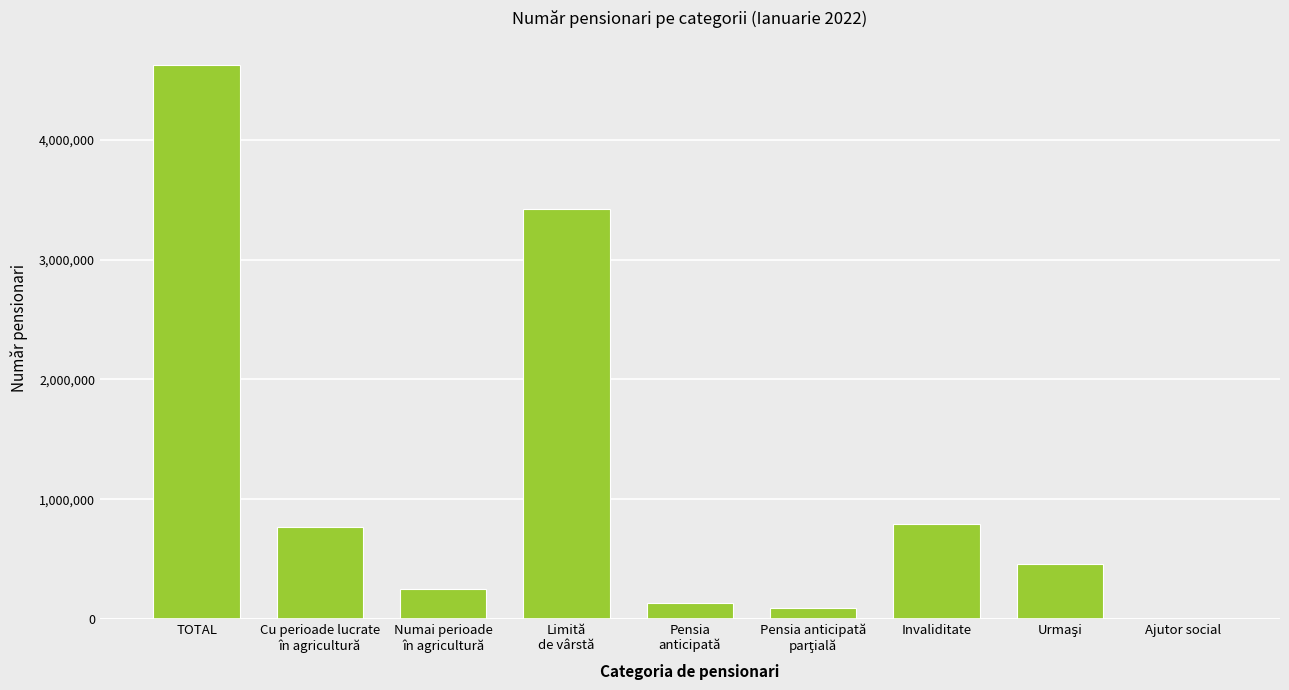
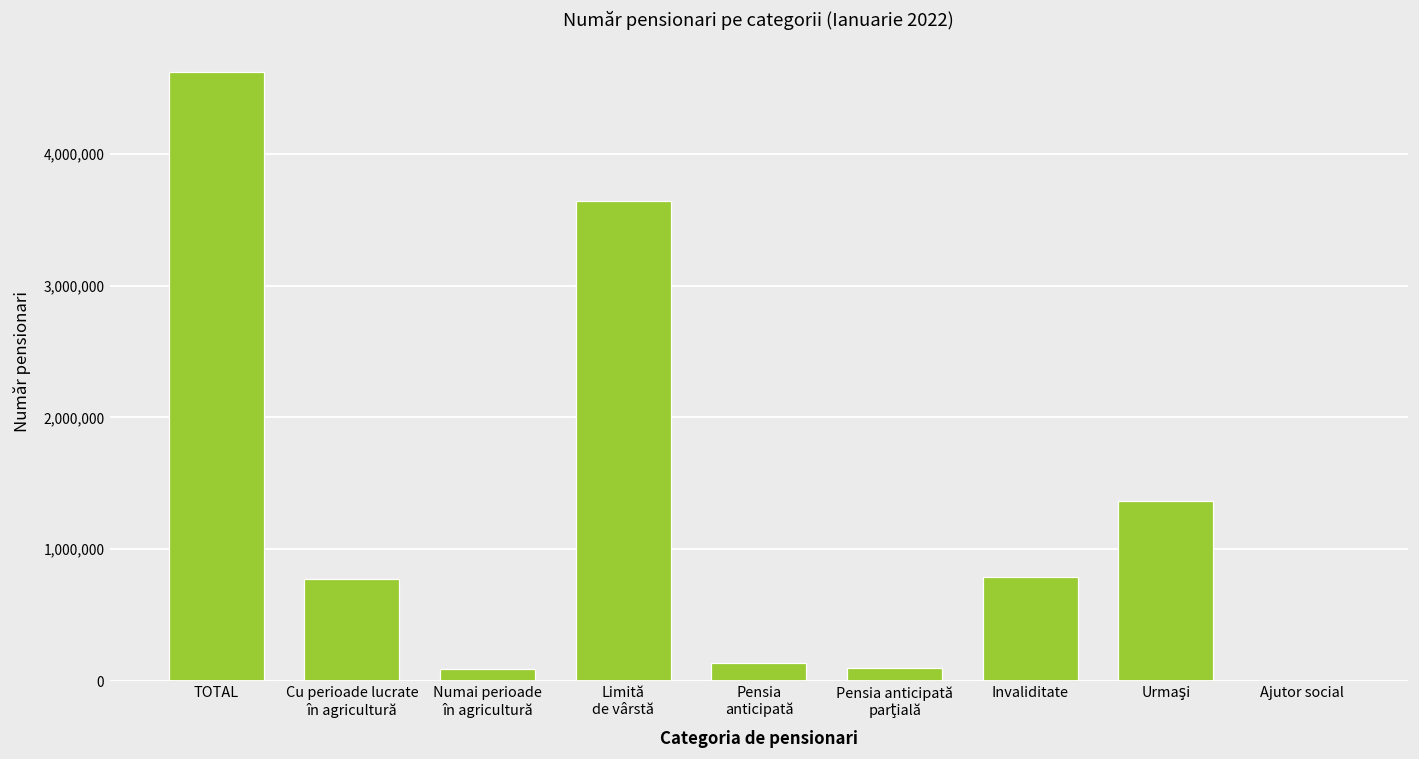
Numai perioade în agricultură: 250,000 -> 90,000
Limită de vârstă: 3,420,000 -> 3,640,000
Urmaşi: 460,000 -> 1,370,000
